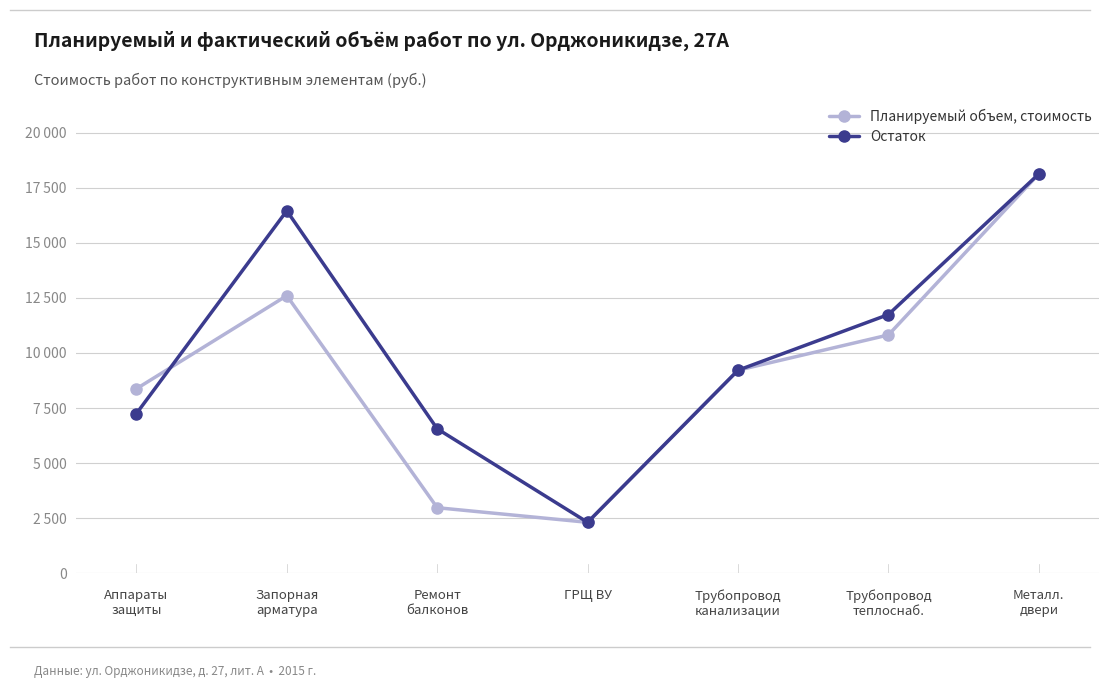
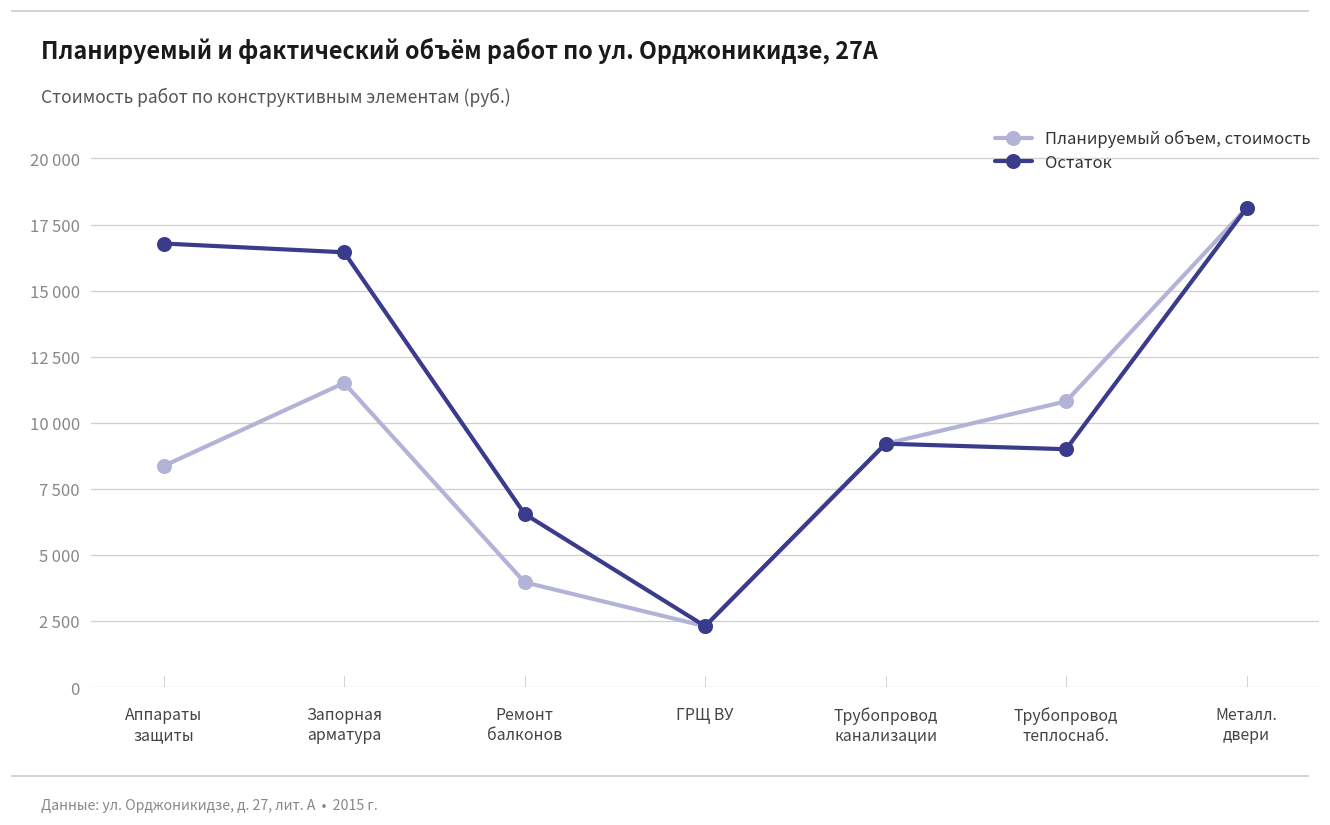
Остаток, Аппараты защиты: 7200 -> 16800
Планируемый объем, стоимость, Запорная арматура: 12600 -> 11500
Планируемый объем, стоимость, Ремонт балконов: 3000 -> 4000
Остаток, Трубопровод теплоснаб.: 11700 -> 9000
